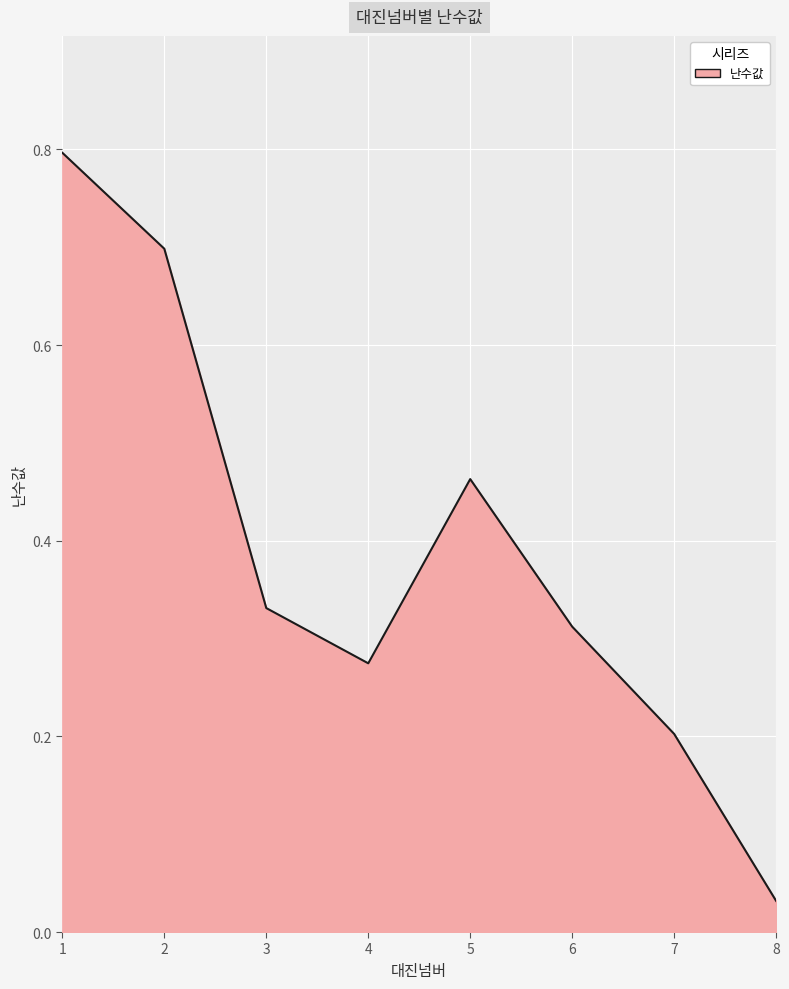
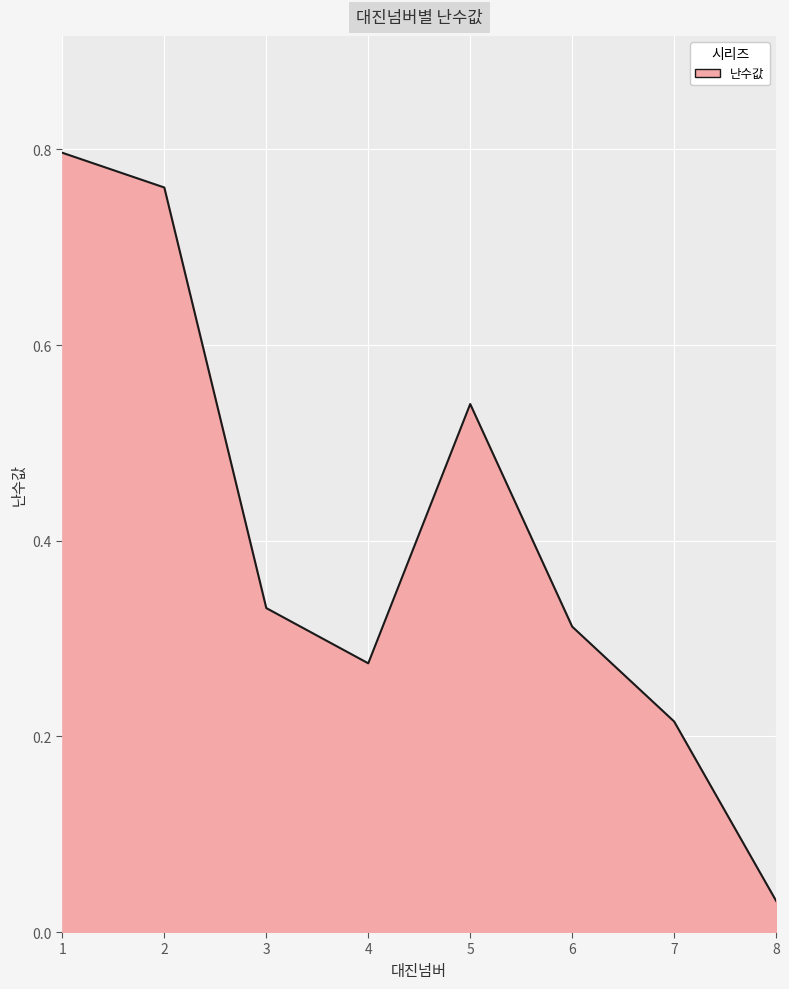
2: 0.70 -> 0.76
5: 0.46 -> 0.54
7: 0.20 -> 0.22
